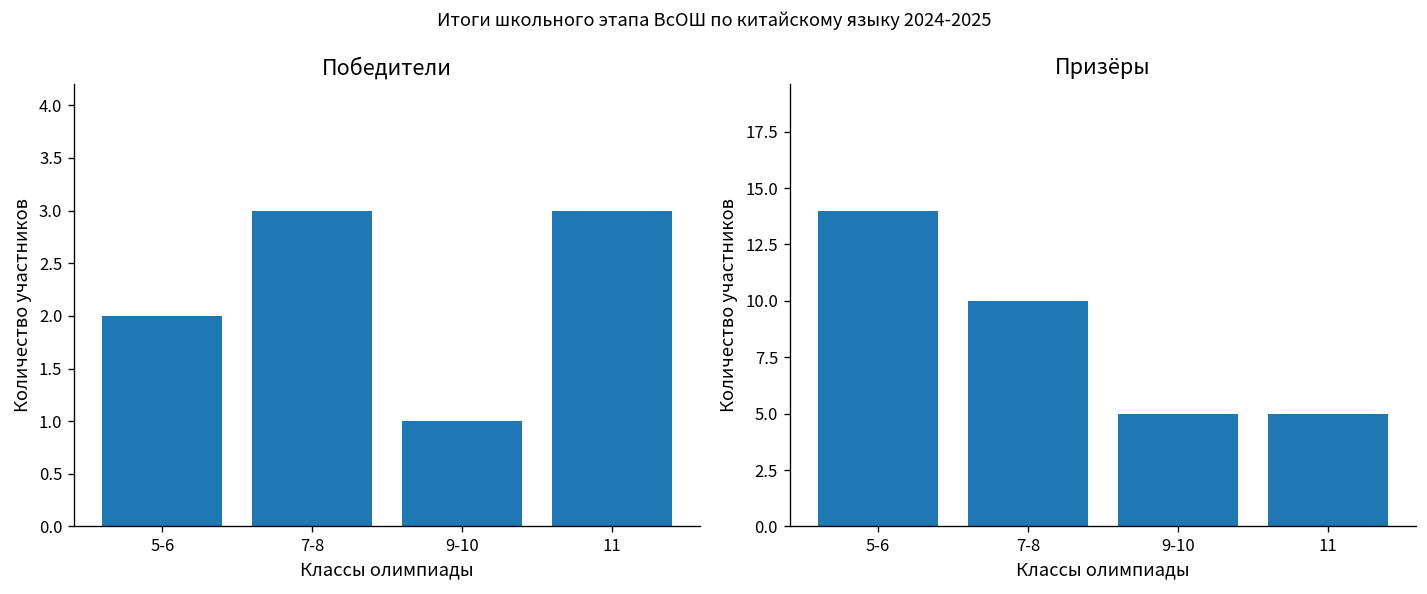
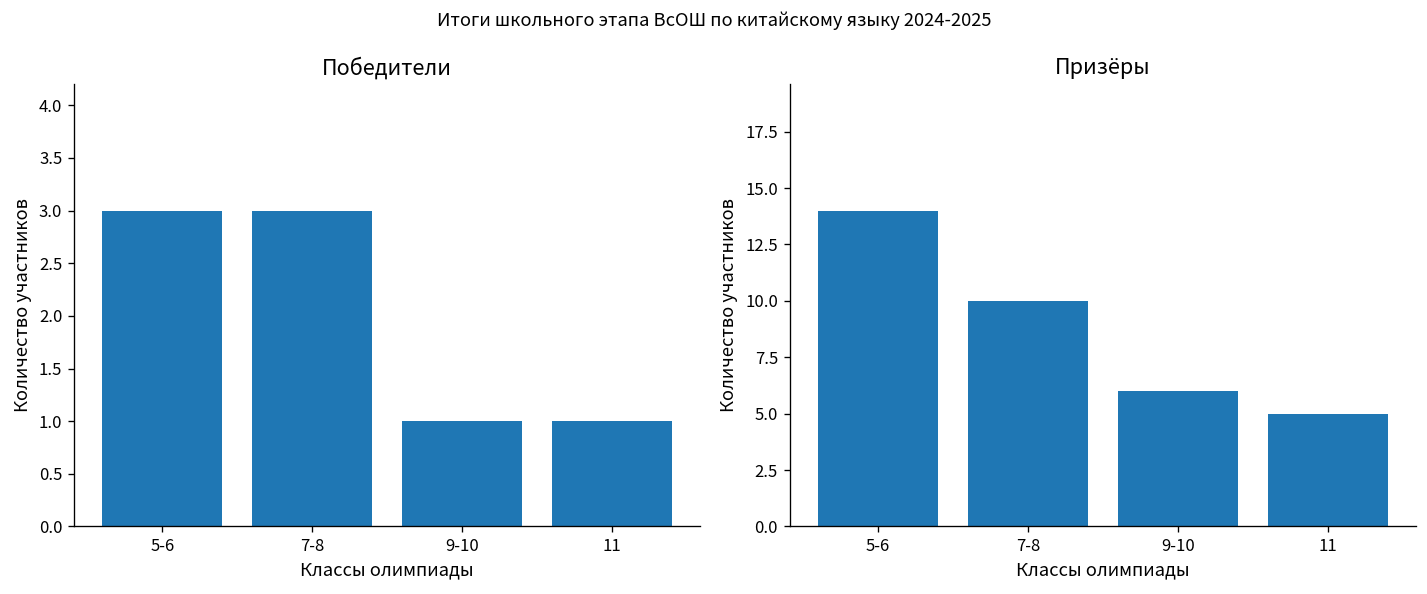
Победители, 5-6: 2 -> 3
Победители, 11: 3 -> 1
Призёры, 9-10: 5 -> 6
